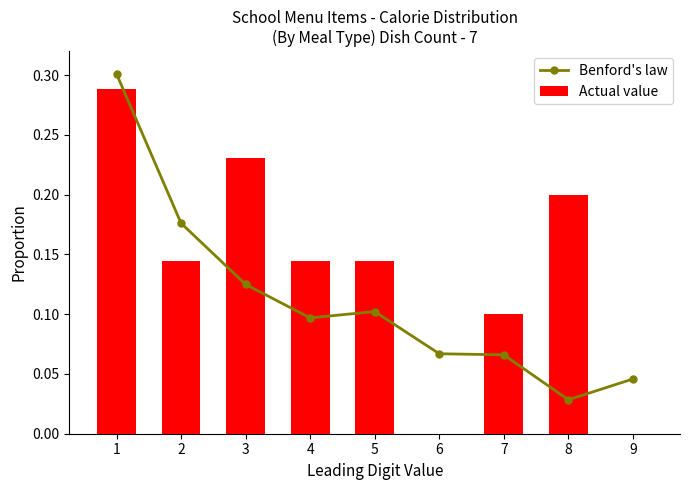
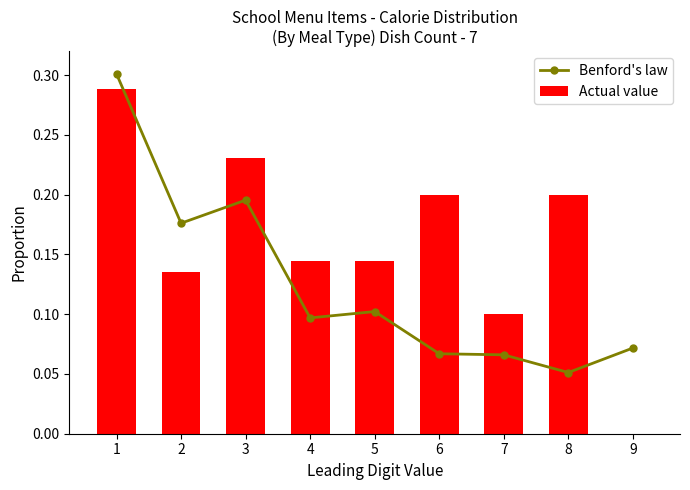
Actual value, 2: 0.144 -> 0.135
Benford's law, 3: 0.125 -> 0.195
Actual value, 6: 0.0 -> 0.2
Benford's law, 8: 0.028 -> 0.051
Benford's law, 9: 0.046 -> 0.072
